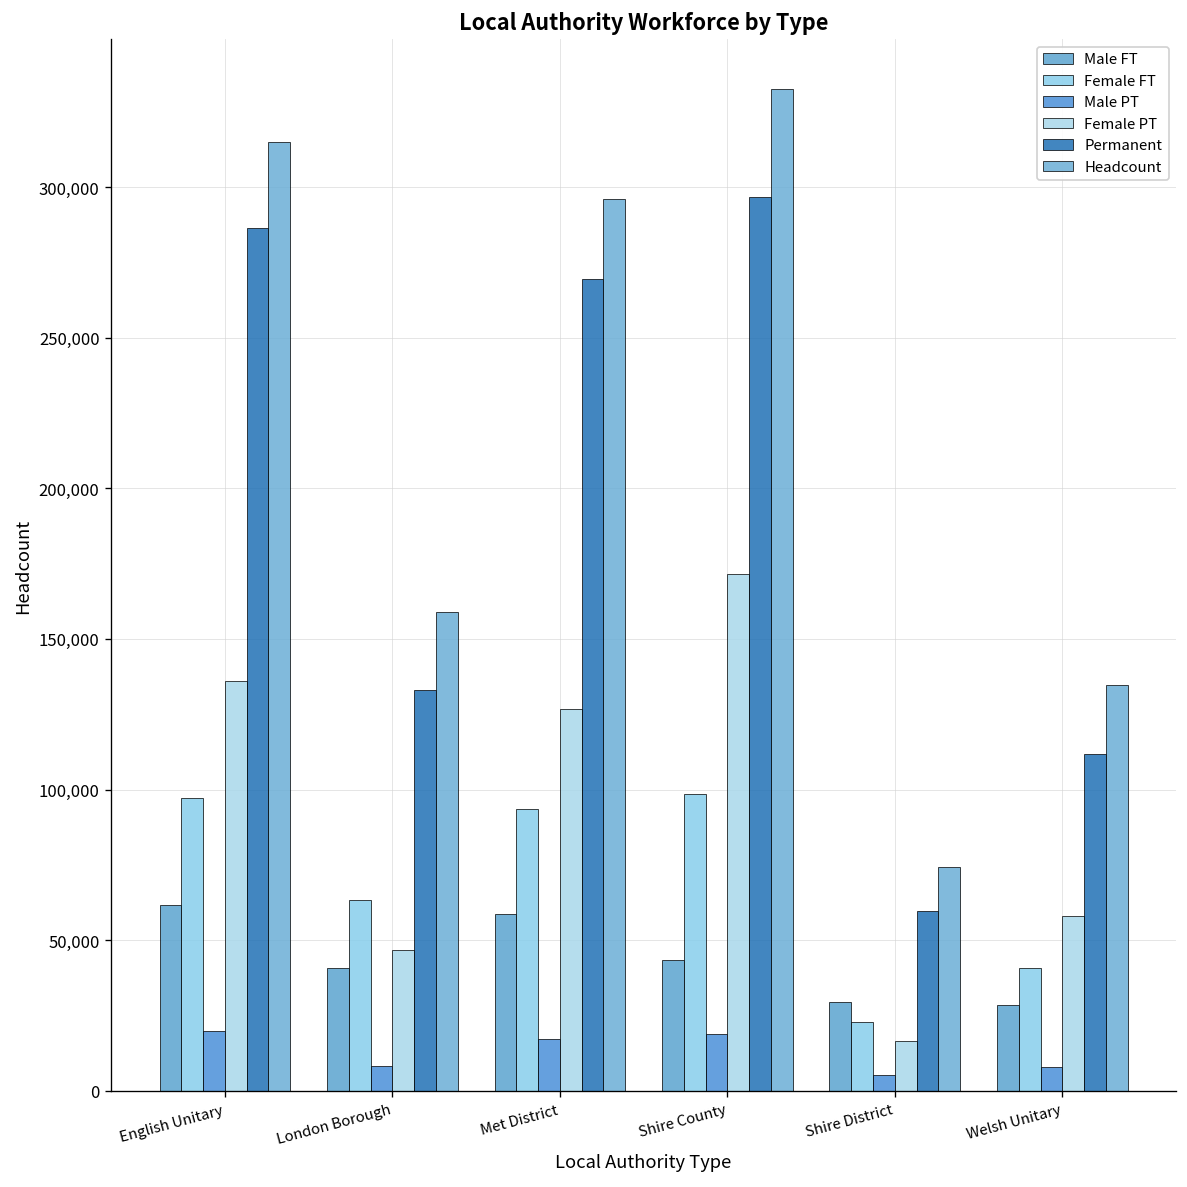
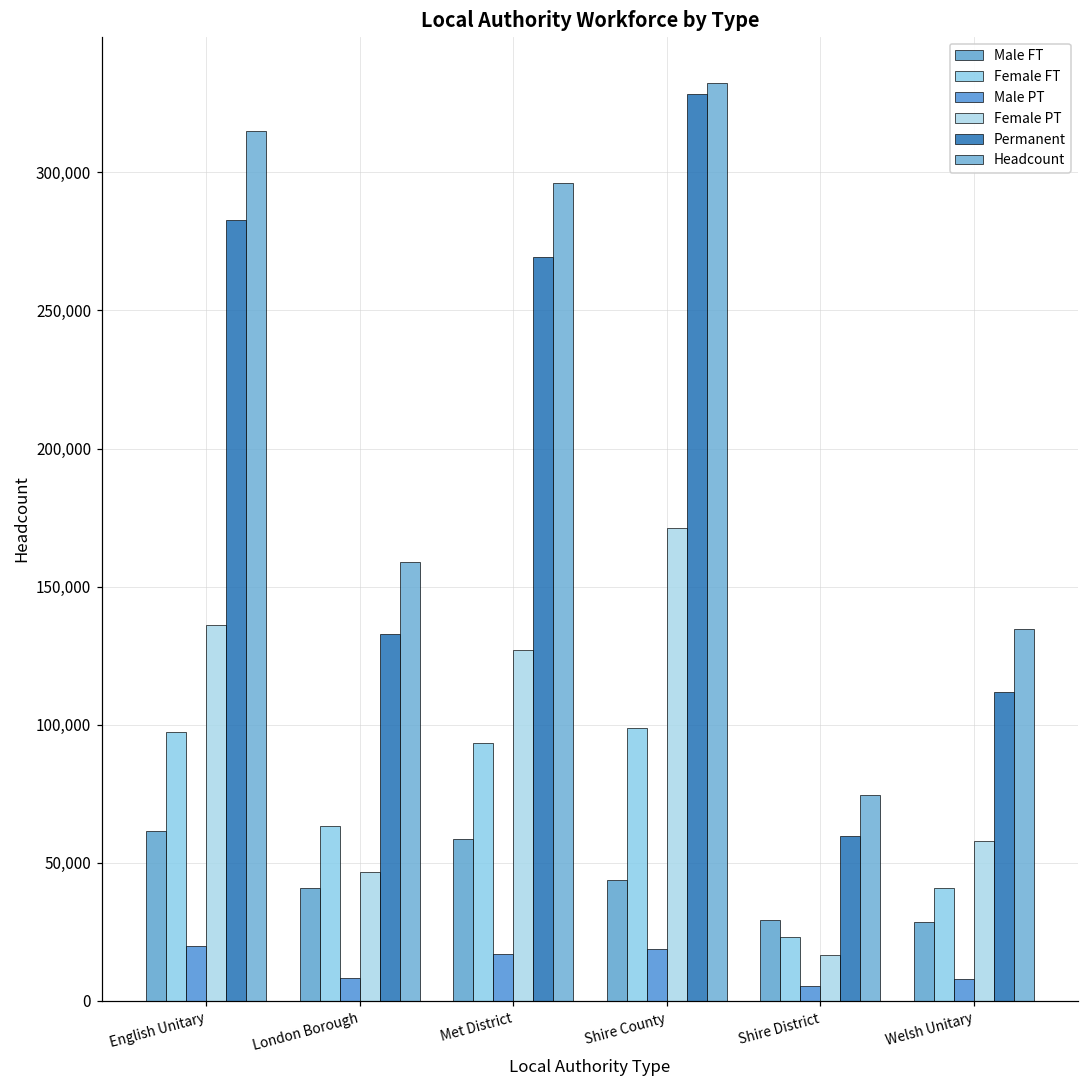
Permanent, English Unitary: 286,000 -> 283,000
Permanent, Shire County: 297,000 -> 328,000
